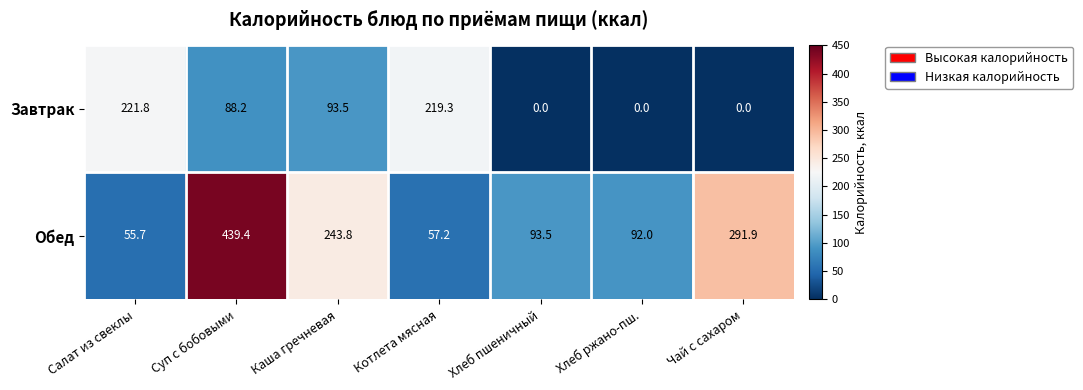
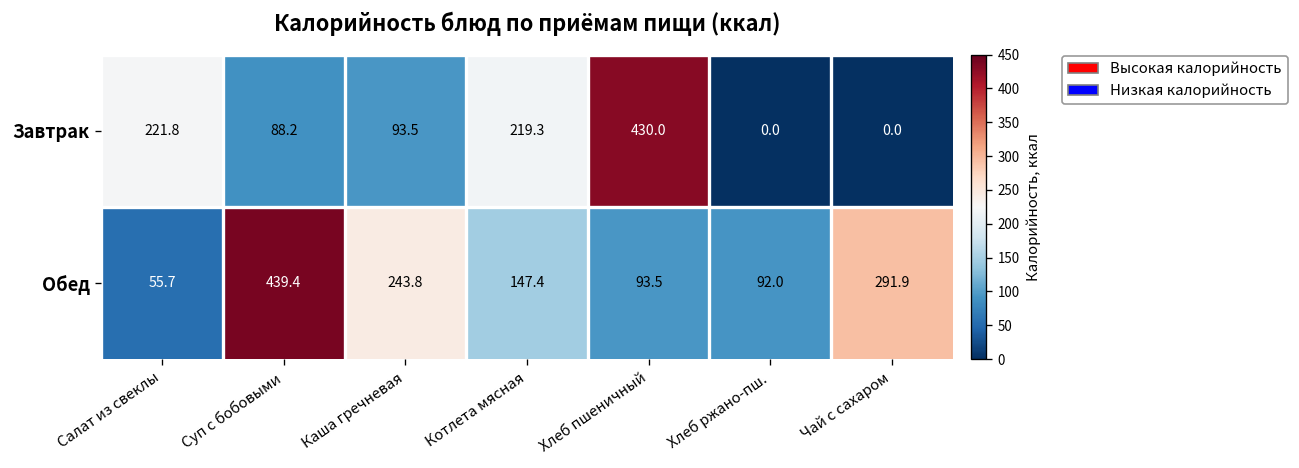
Завтрак, Хлеб пшеничный: 0.0 -> 430.0
Обед, Котлета мясная: 57.2 -> 147.4
